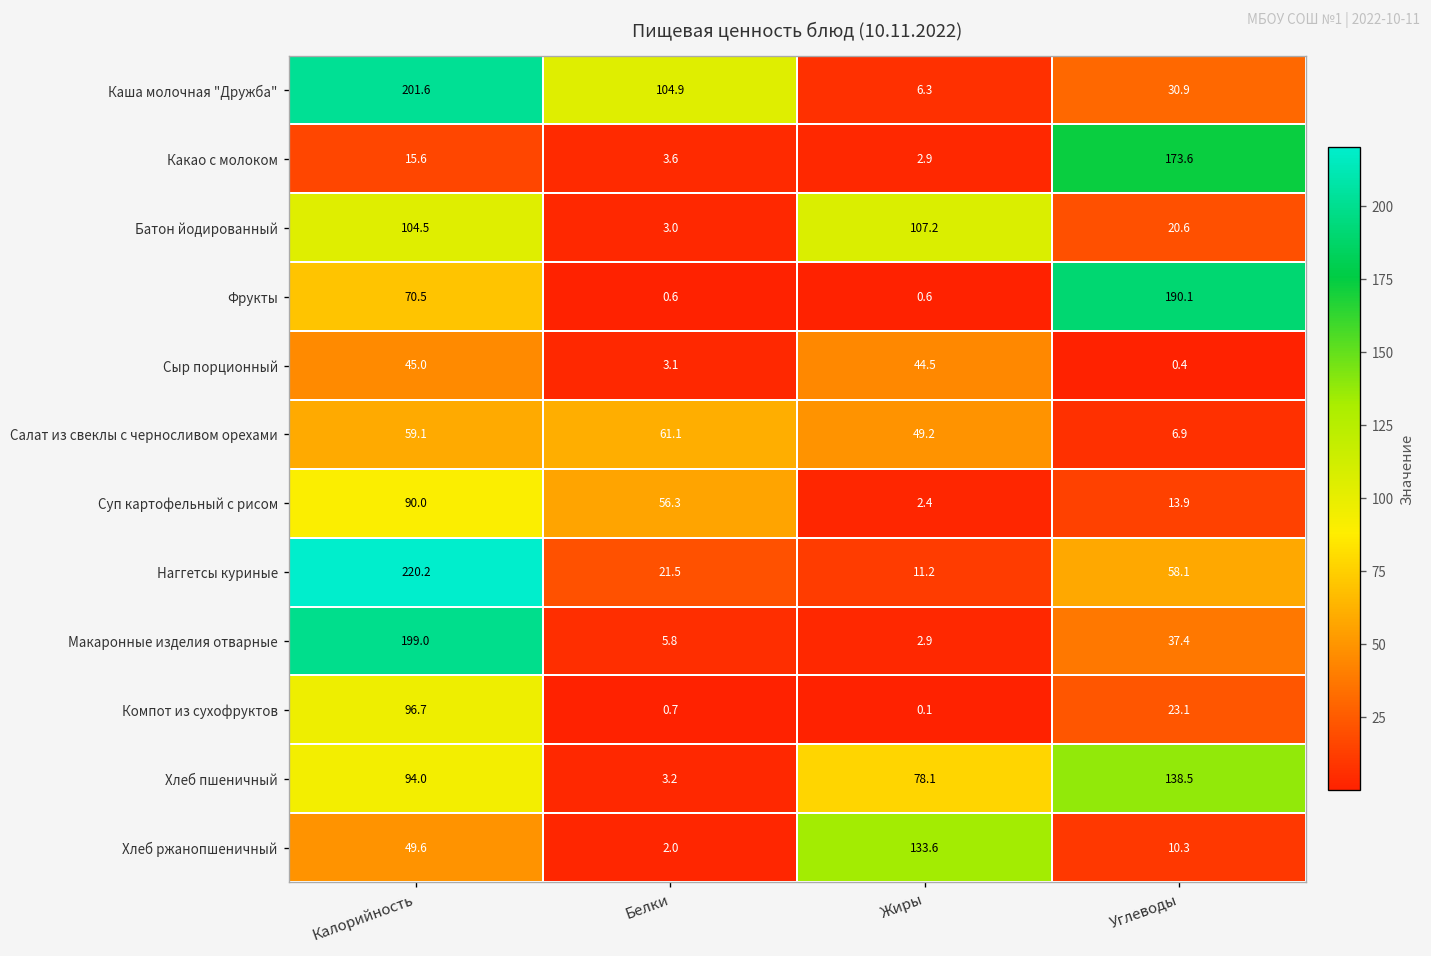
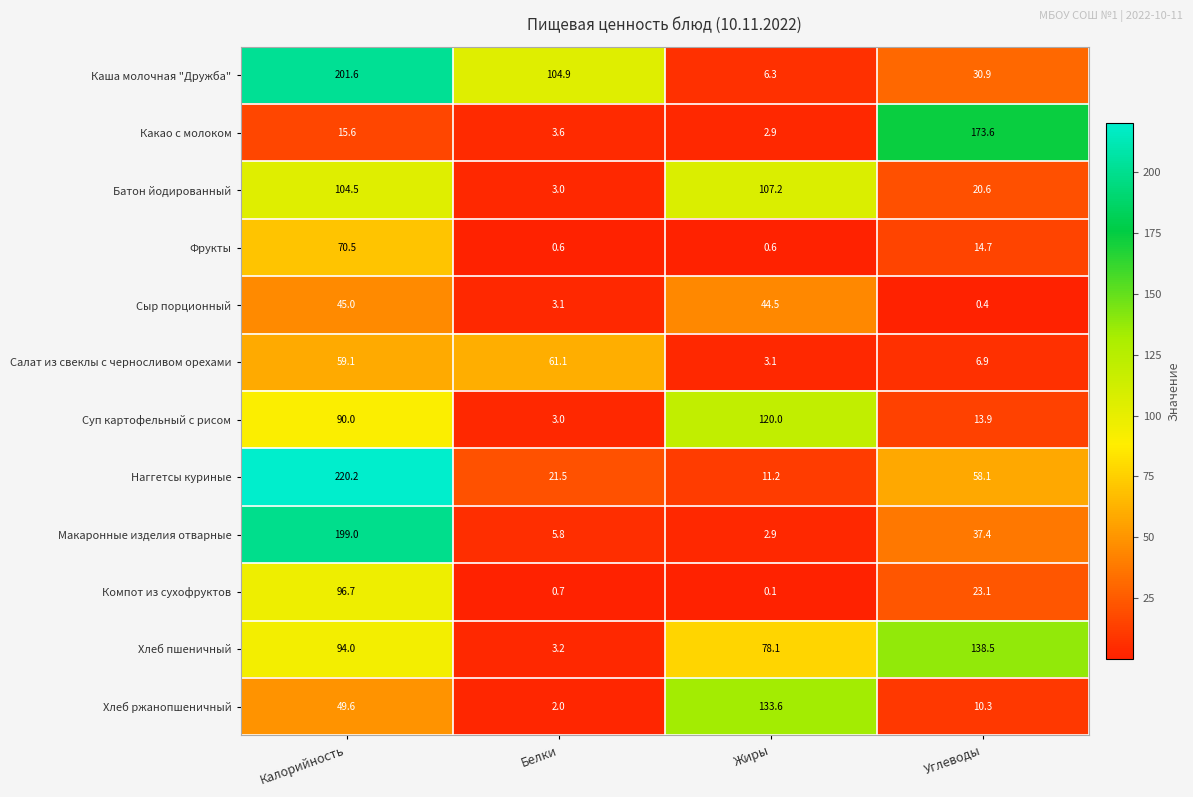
Фрукты, Углеводы: 190.1 -> 14.7
Салат из свеклы с черносливом орехами, Жиры: 49.2 -> 3.1
Суп картофельный с рисом, Белки: 56.3 -> 3.0
Суп картофельный с рисом, Жиры: 2.4 -> 120.0
